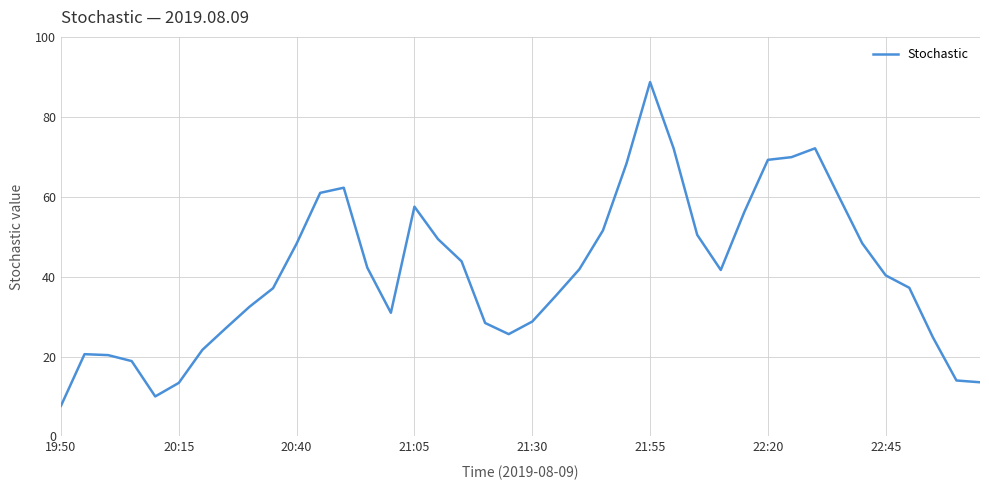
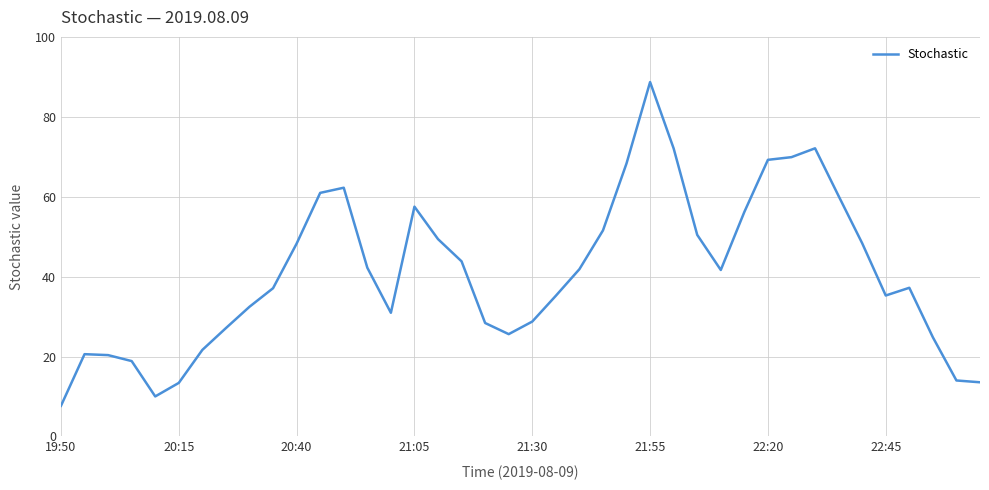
22:45: 40 -> 35
